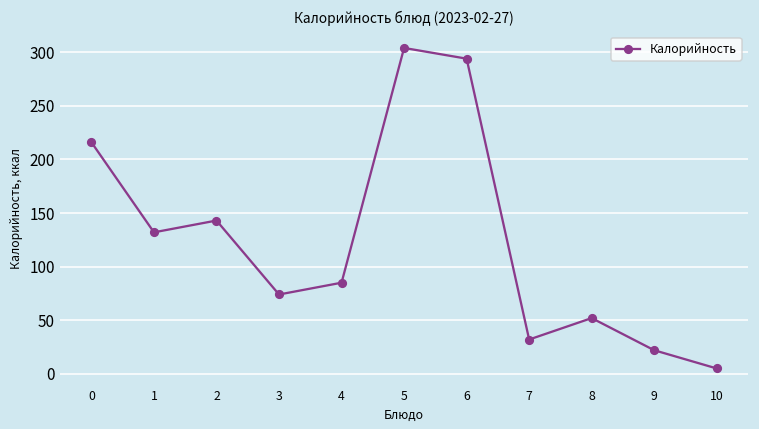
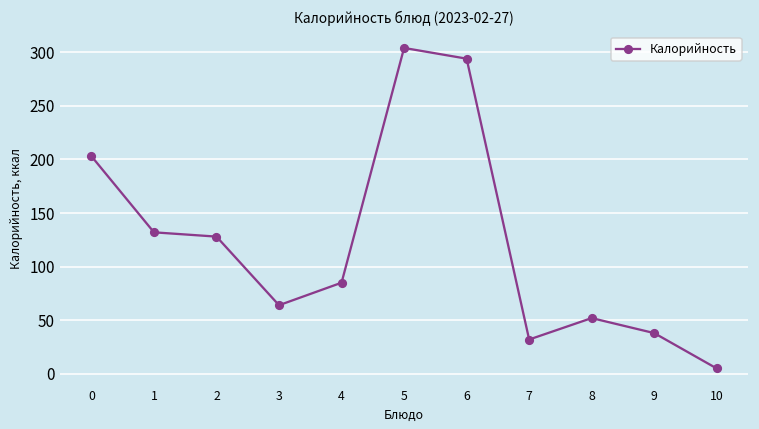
0: 220 -> 200
2: 140 -> 130
3: 70 -> 60
9: 20 -> 40
